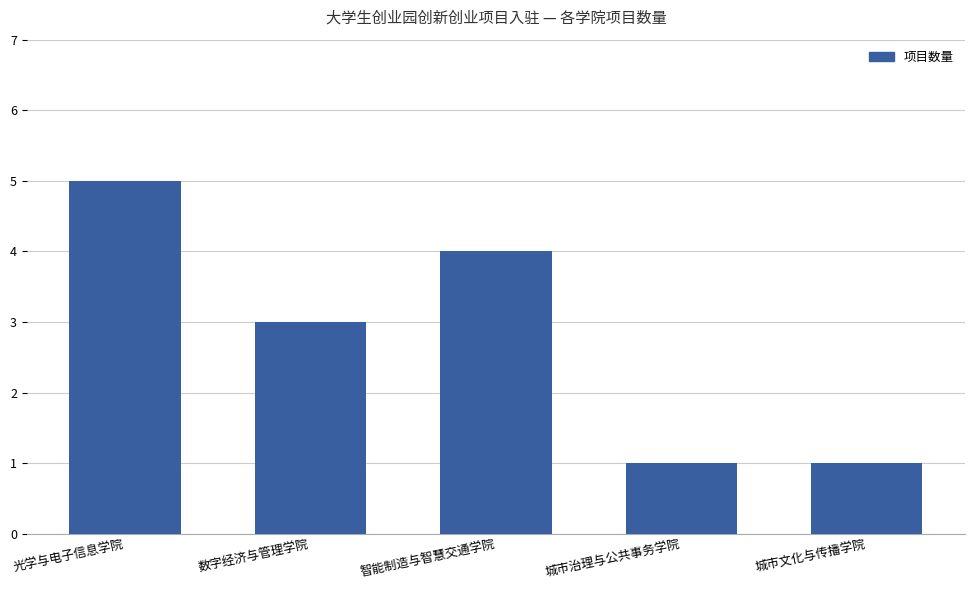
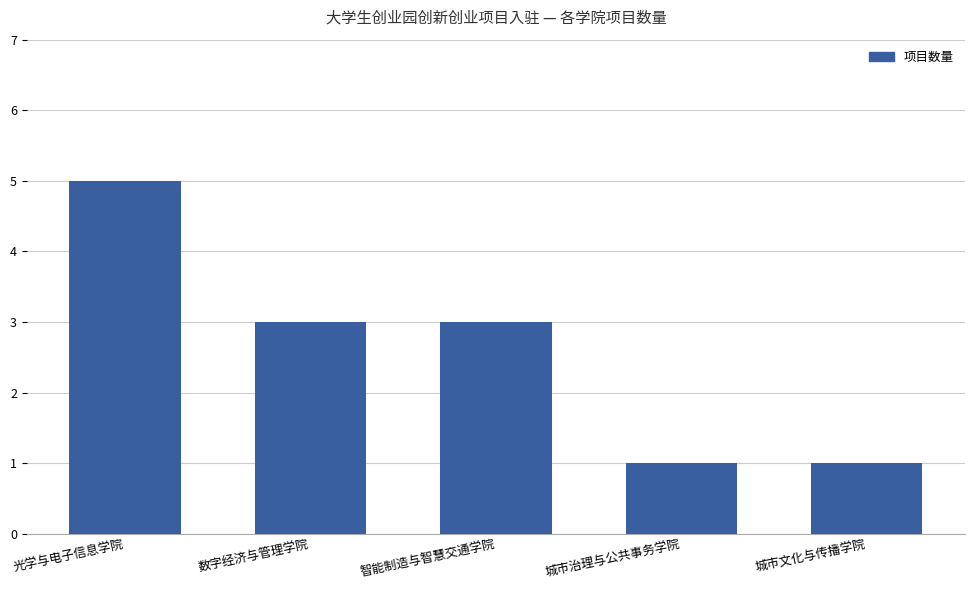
智能制造与智慧交通学院: 4 -> 3
